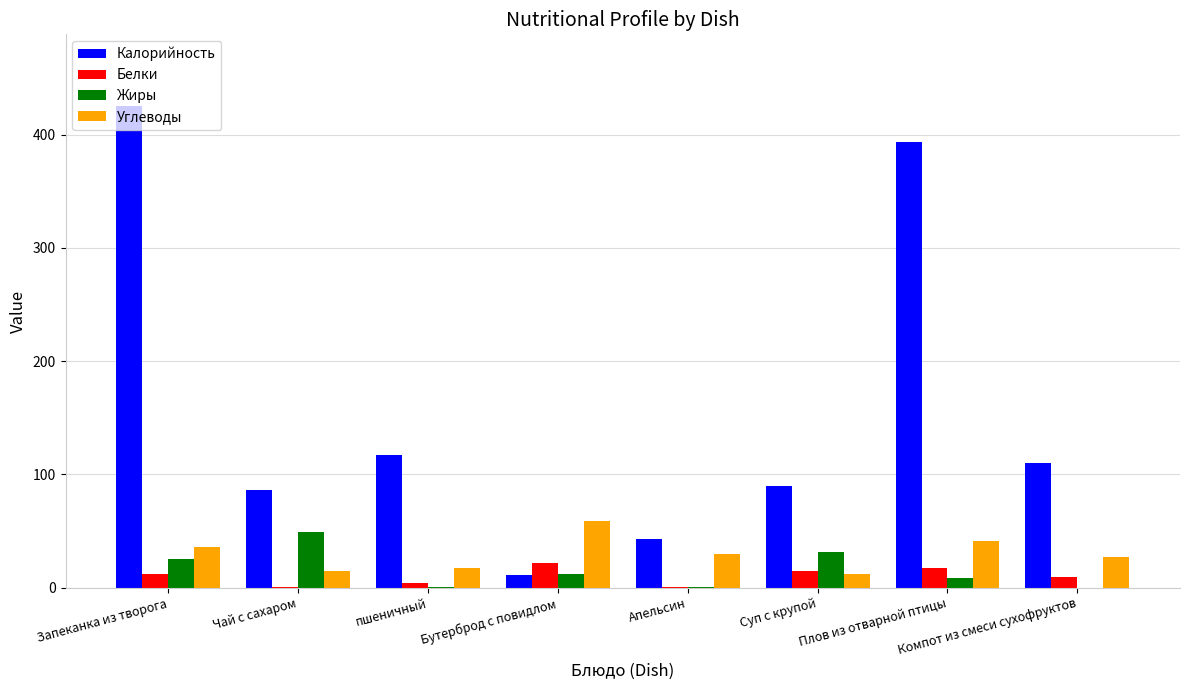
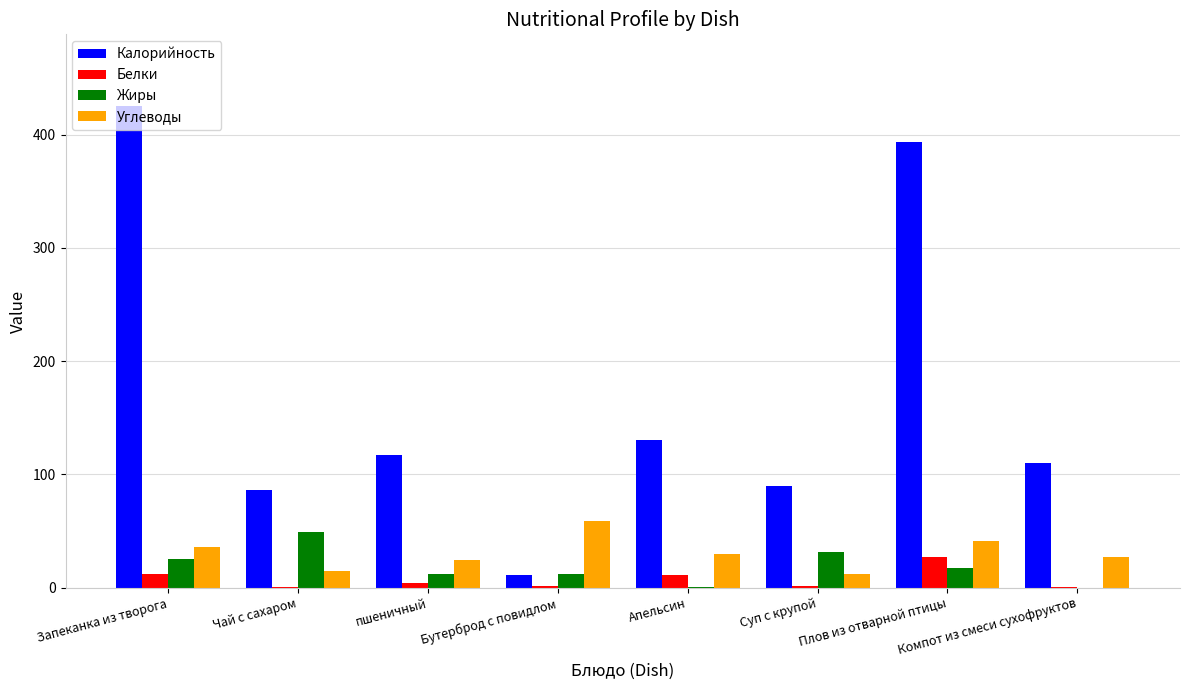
Жиры, пшеничный: 0 -> 12
Углеводы, пшеничный: 17 -> 25
Белки, Бутерброд с повидлом: 22 -> 1
Калорийность, Апельсин: 43 -> 130
Белки, Апельсин: 1 -> 11
Белки, Суп с крупой: 15 -> 2
Белки, Плов из отварной птицы: 18 -> 27
Жиры, Плов из отварной птицы: 9 -> 17
Белки, Компот из смеси сухофруктов: 9 -> 1
